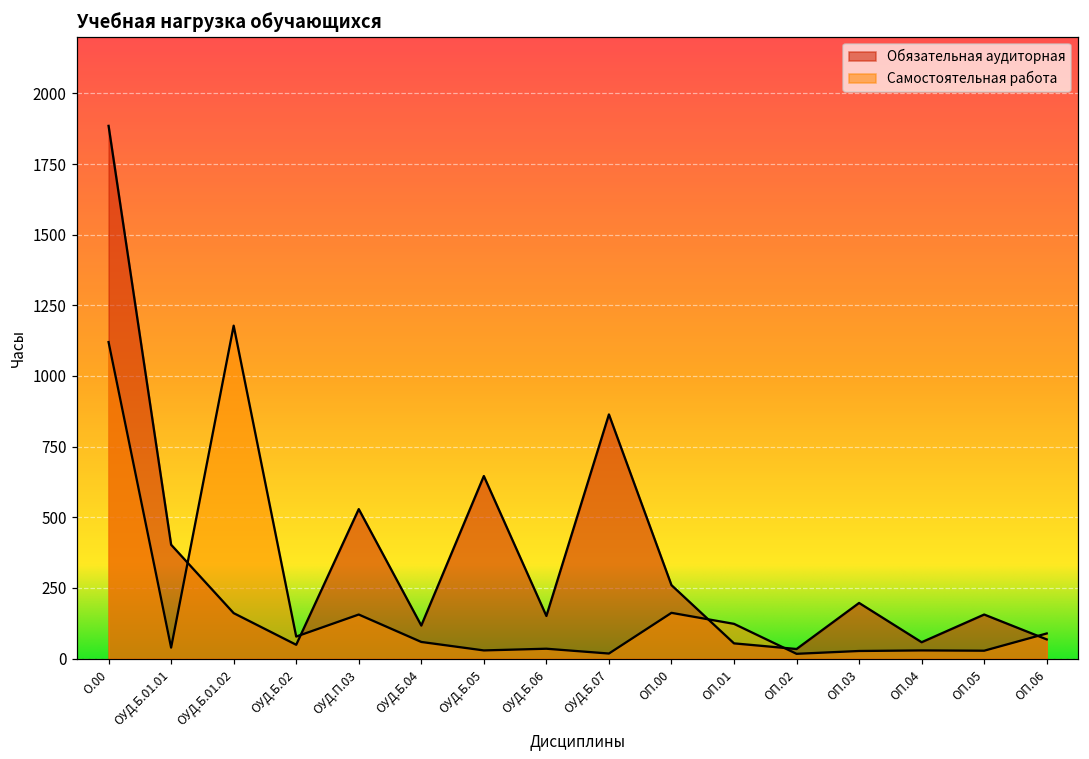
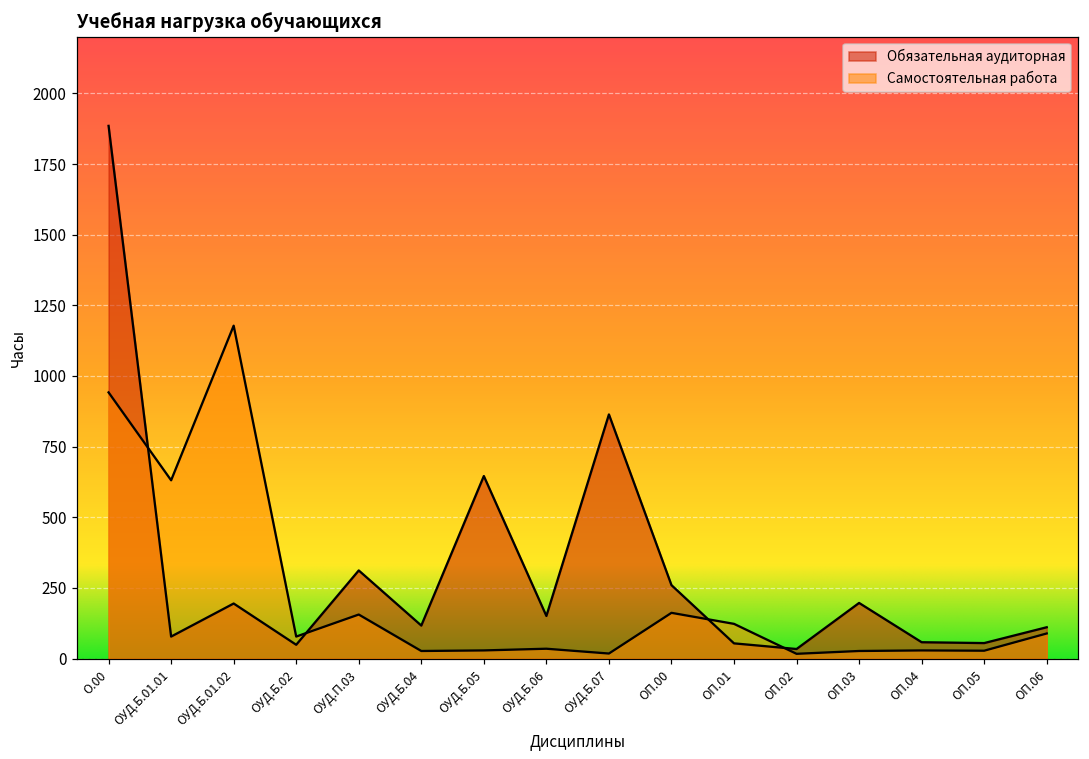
Самостоятельная работа, О.00: 1120 -> 940
Обязательная аудиторная, ОУД.Б.01.01: 400 -> 80
Самостоятельная работа, ОУД.Б.01.01: 40 -> 630
Обязательная аудиторная, ОУД.Б.01.02: 160 -> 200
Обязательная аудиторная, ОУД.П.03: 530 -> 310
Самостоятельная работа, ОУД.Б.04: 60 -> 30
Обязательная аудиторная, ОП.05: 160 -> 60
Обязательная аудиторная, ОП.06: 70 -> 110
